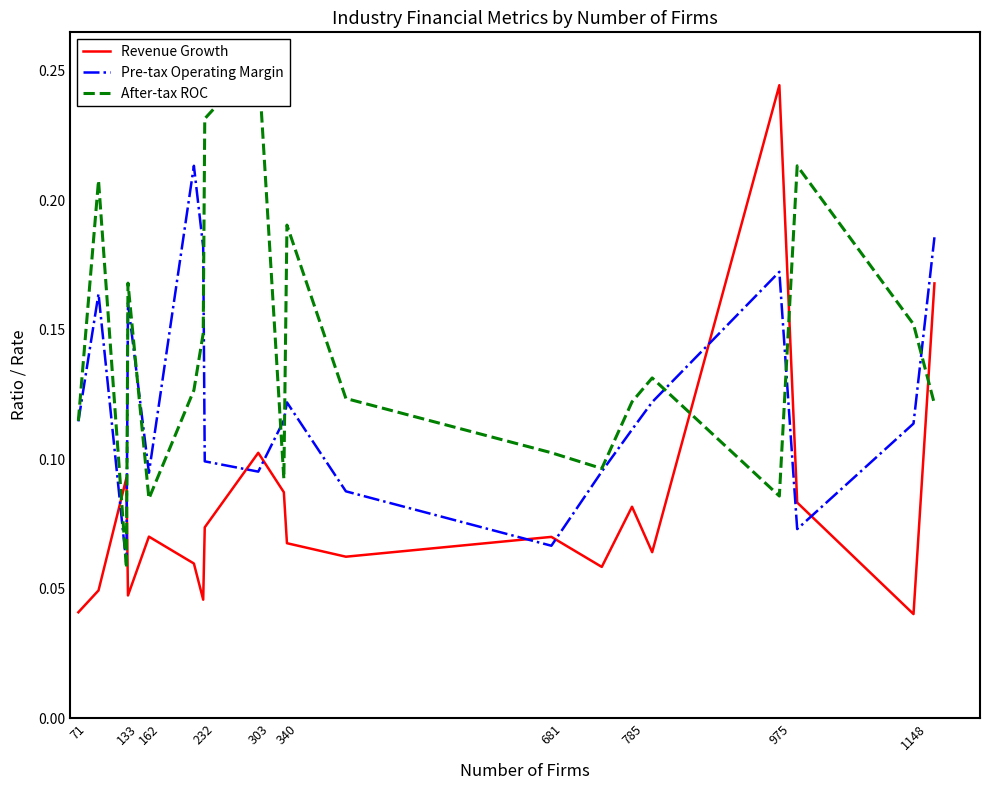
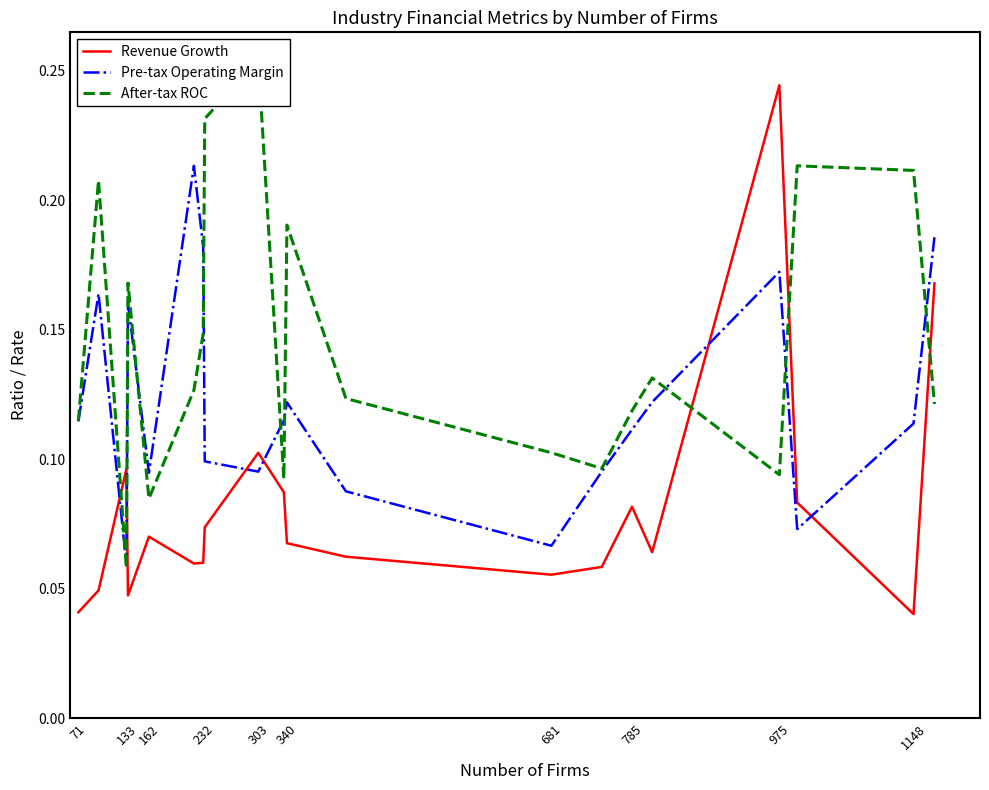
Revenue Growth, 133: 0.093 -> 0.096
Revenue Growth, 232: 0.046 -> 0.060
Revenue Growth, 681: 0.070 -> 0.055
After-tax ROC, 785: 0.122 -> 0.119
After-tax ROC, 975: 0.086 -> 0.094
After-tax ROC, 1148: 0.152 -> 0.212
